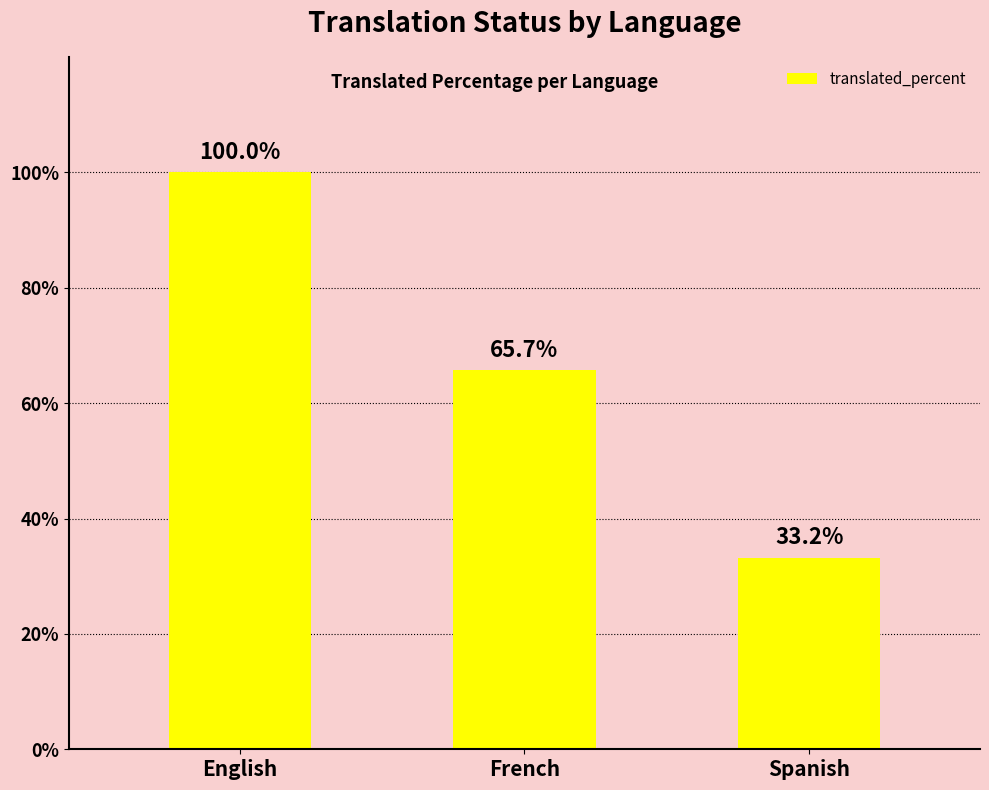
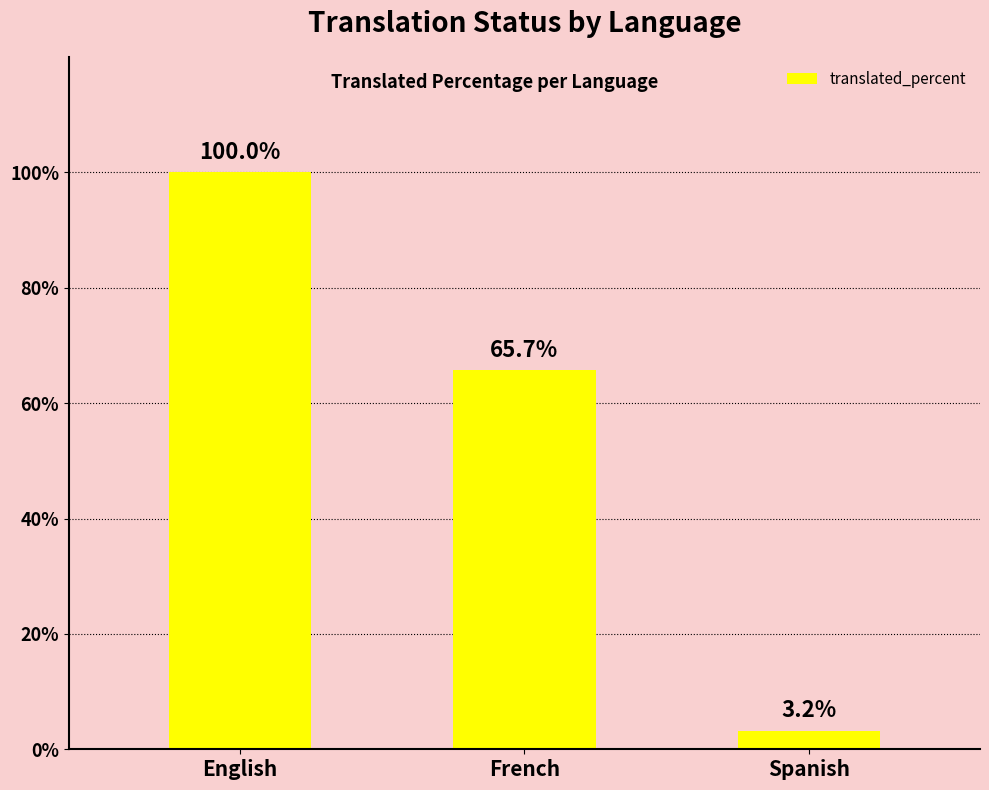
Spanish: 33.2% -> 3.2%
